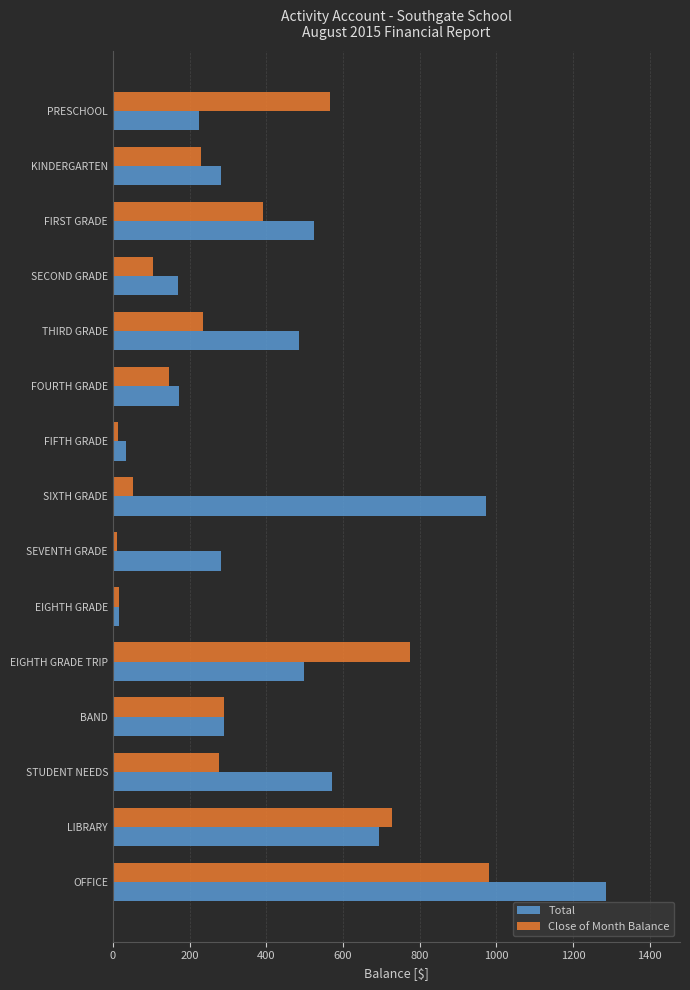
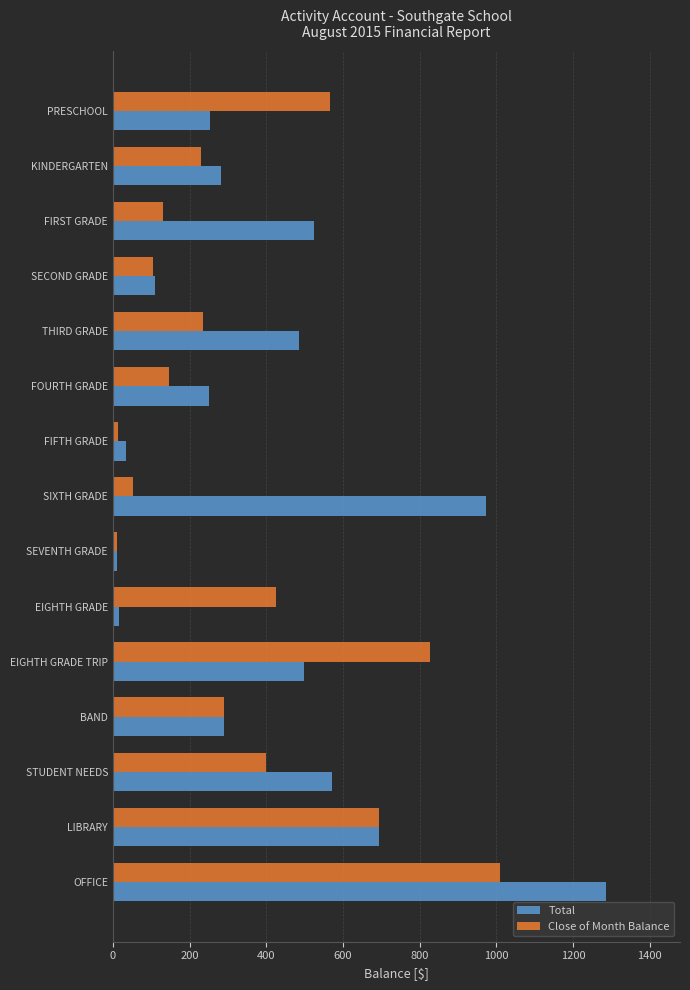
Total, PRESCHOOL: 220 -> 250
Close of Month Balance, FIRST GRADE: 390 -> 130
Total, SECOND GRADE: 170 -> 110
Total, FOURTH GRADE: 170 -> 250
Total, SEVENTH GRADE: 280 -> 10
Close of Month Balance, EIGHTH GRADE: 20 -> 420
Close of Month Balance, EIGHTH GRADE TRIP: 770 -> 830
Close of Month Balance, STUDENT NEEDS: 280 -> 400
Close of Month Balance, LIBRARY: 730 -> 690
Close of Month Balance, OFFICE: 980 -> 1010
